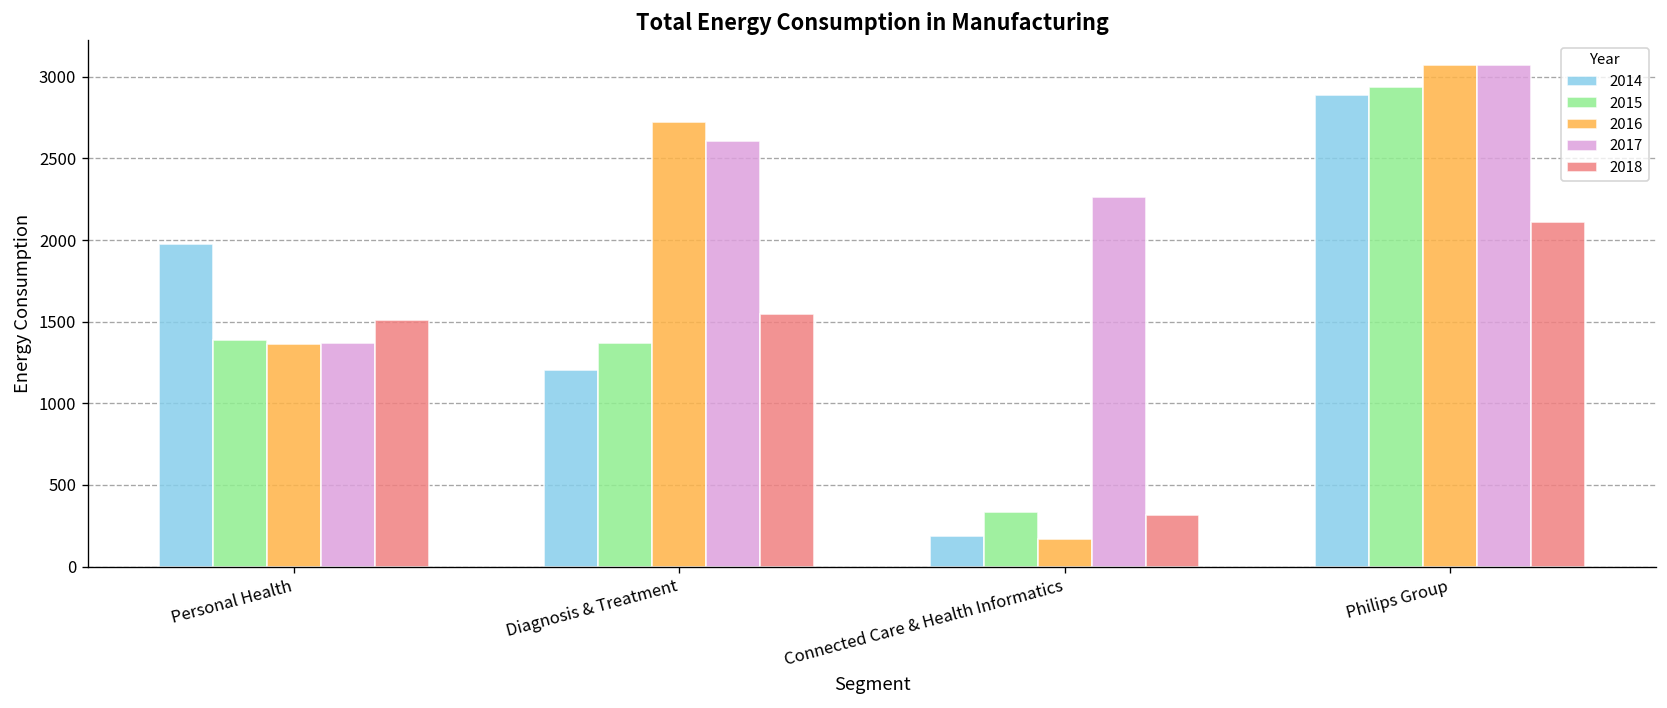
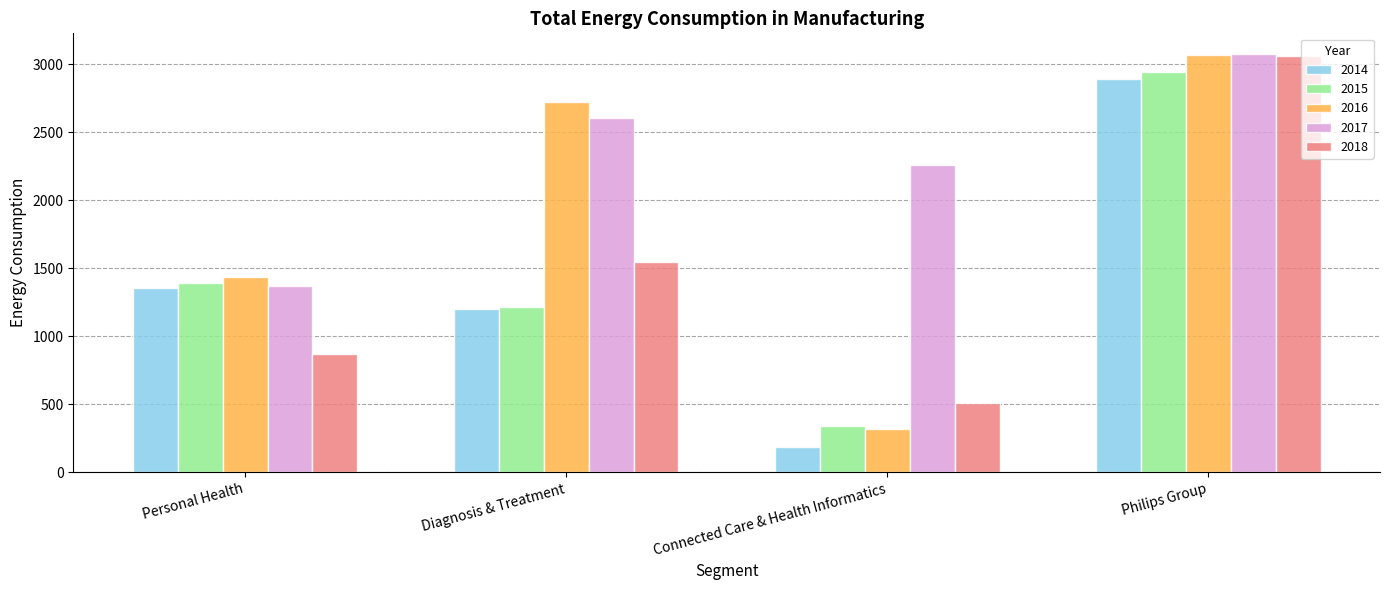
2014, Personal Health: 1980 -> 1350
2016, Personal Health: 1360 -> 1440
2018, Personal Health: 1510 -> 870
2015, Diagnosis & Treatment: 1370 -> 1210
2016, Connected Care & Health Informatics: 170 -> 320
2018, Connected Care & Health Informatics: 320 -> 510
2018, Philips Group: 2110 -> 3060
